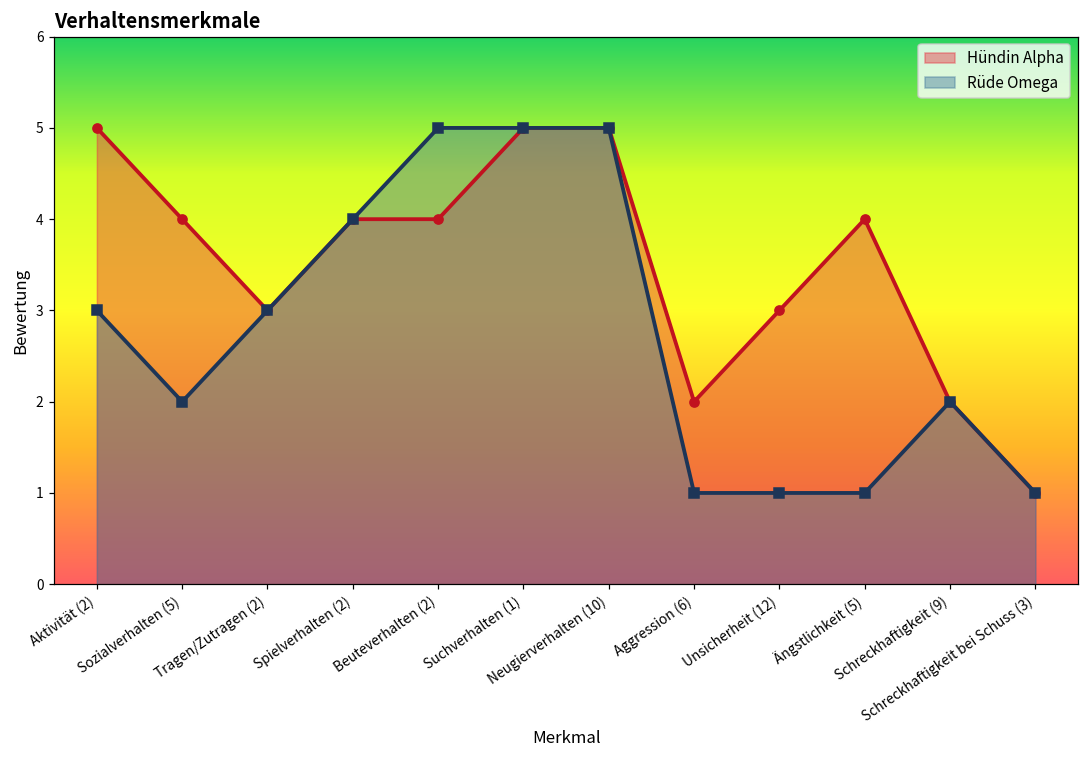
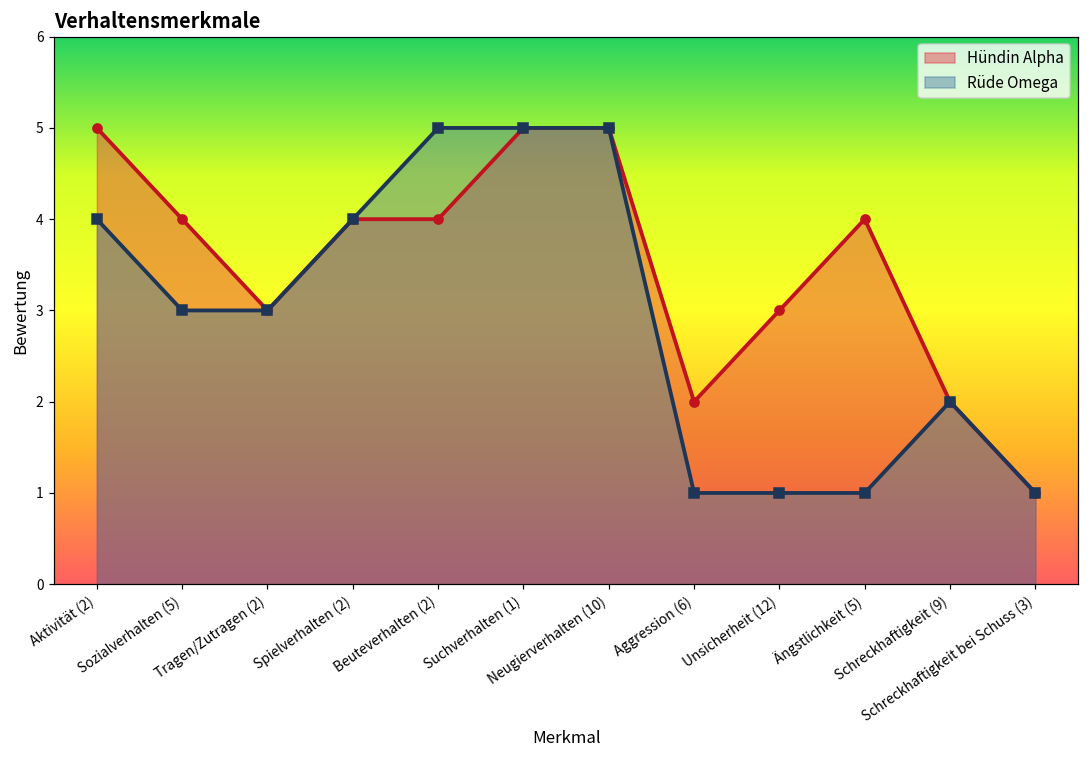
Rüde Omega, Aktivität (2): 3 -> 4
Rüde Omega, Sozialverhalten (5): 2 -> 3
